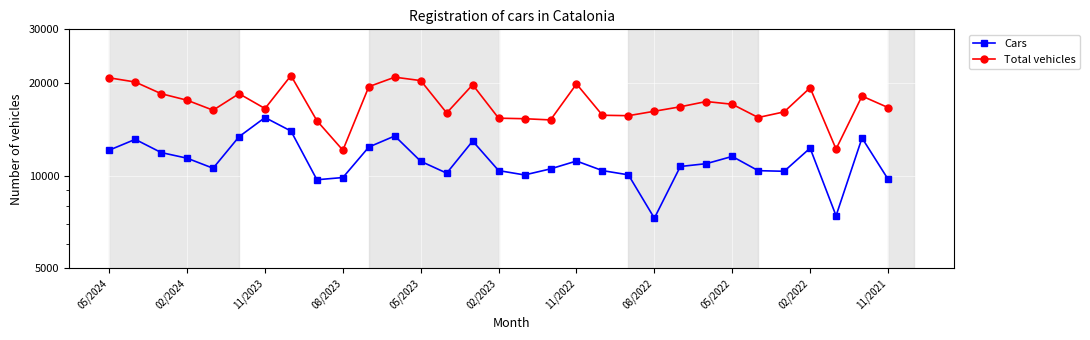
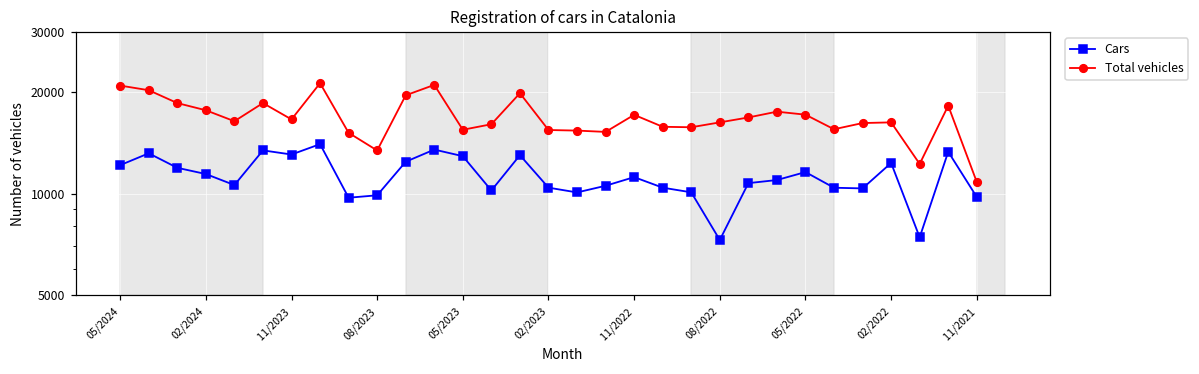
Cars, 11/2023: 15000 -> 13000
Total vehicles, 08/2023: 12100 -> 13000
Cars, 05/2023: 11200 -> 12900
Total vehicles, 05/2023: 20000 -> 15000
Total vehicles, 11/2022: 20000 -> 17000
Total vehicles, 02/2022: 19000 -> 16000
Total vehicles, 11/2021: 17000 -> 10800
